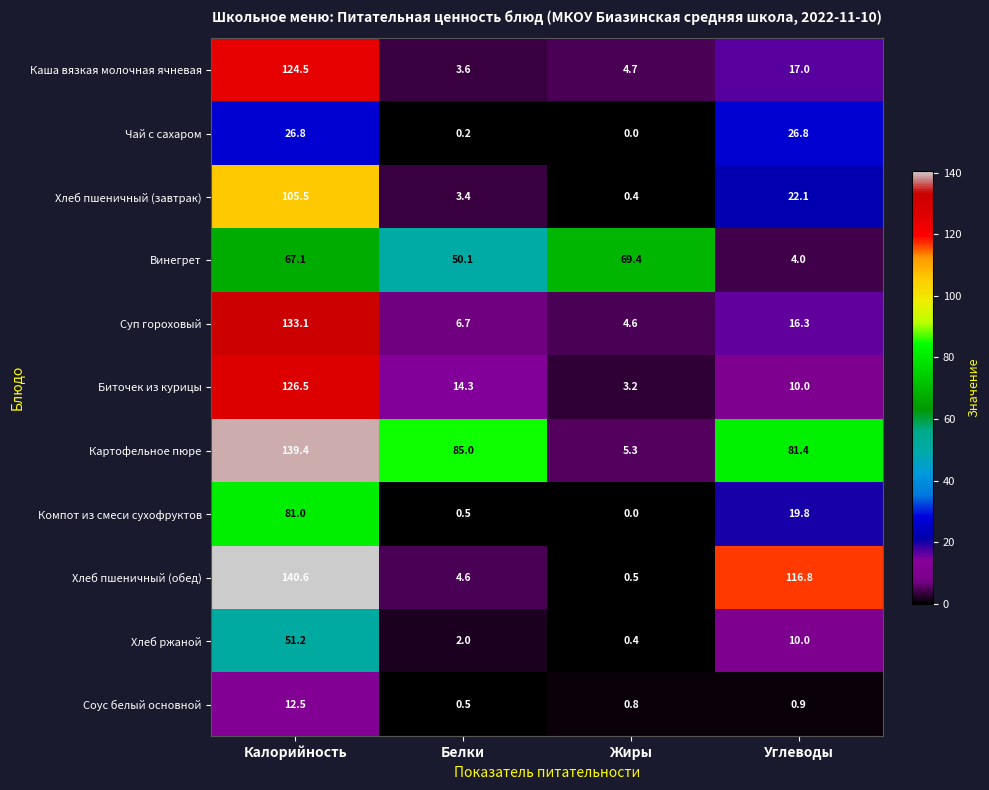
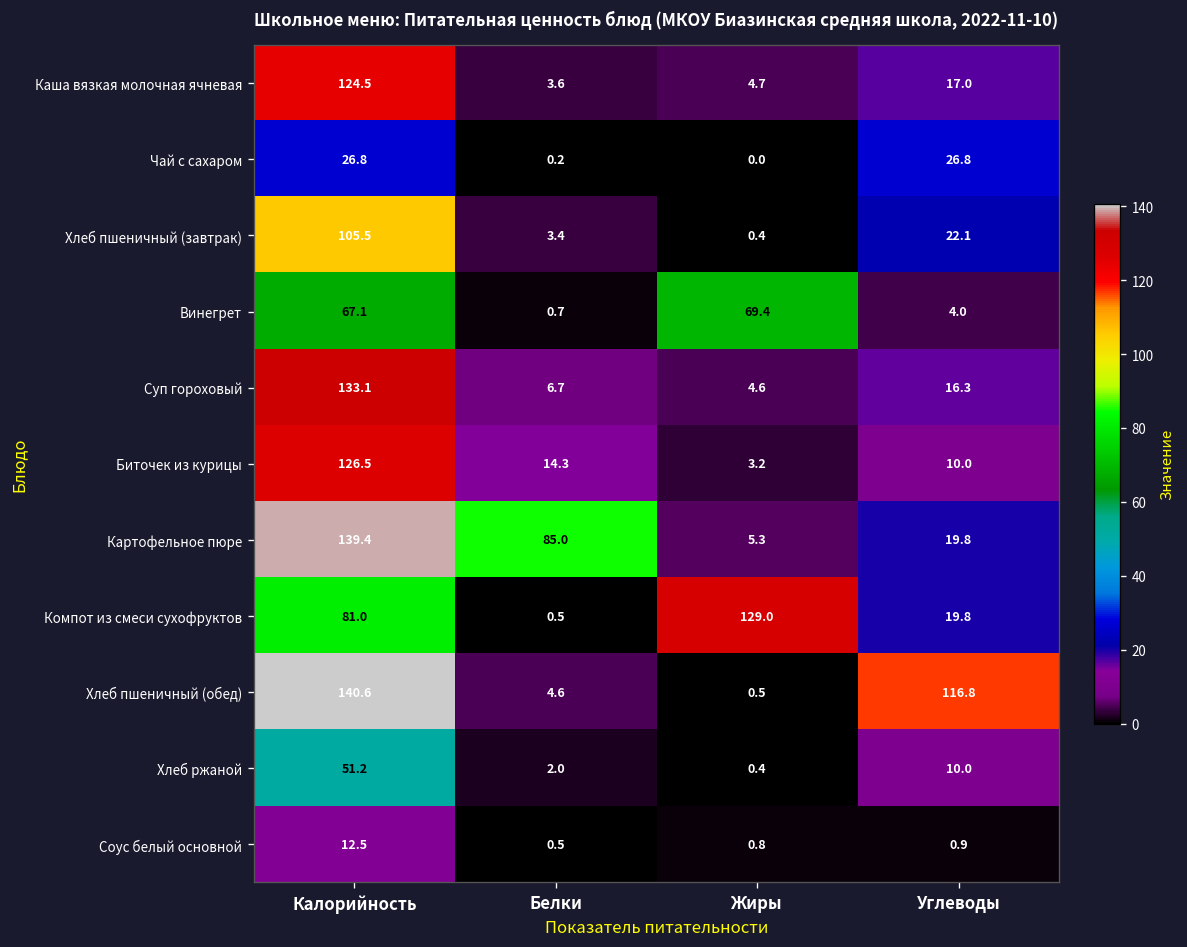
Винегрет, Белки: 50.1 -> 0.7
Картофельное пюре, Углеводы: 81.4 -> 19.8
Компот из смеси сухофруктов, Жиры: 0.0 -> 129.0
